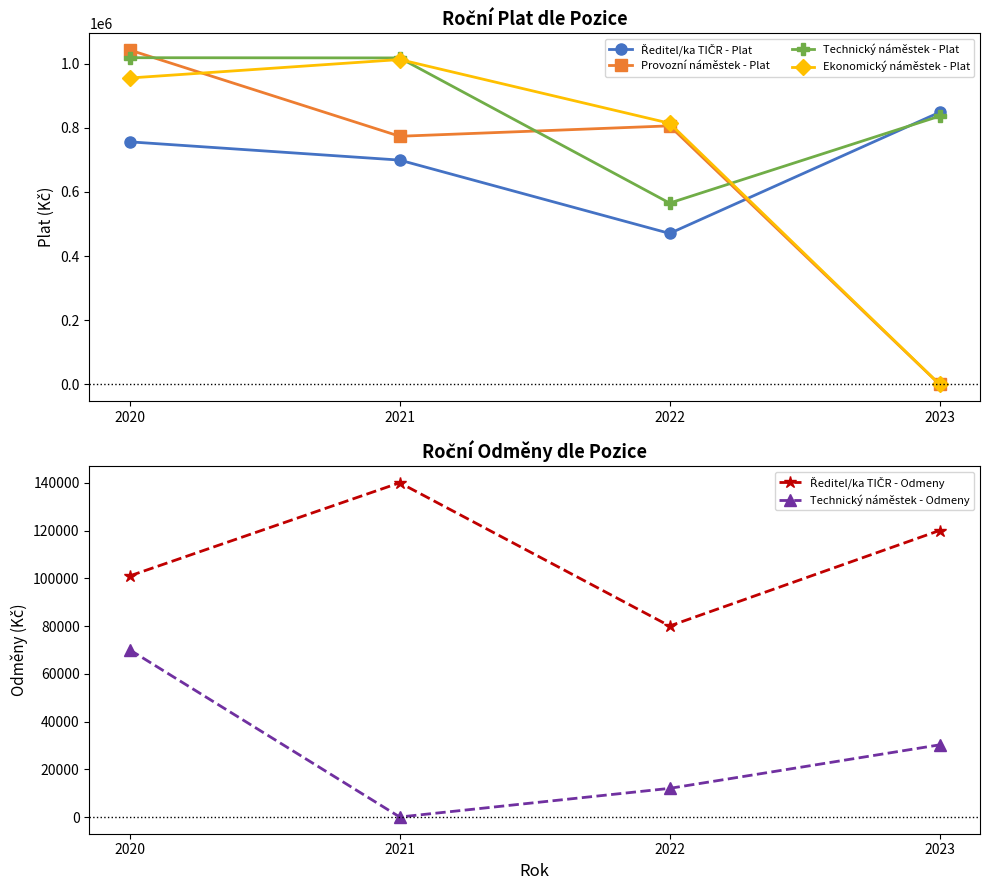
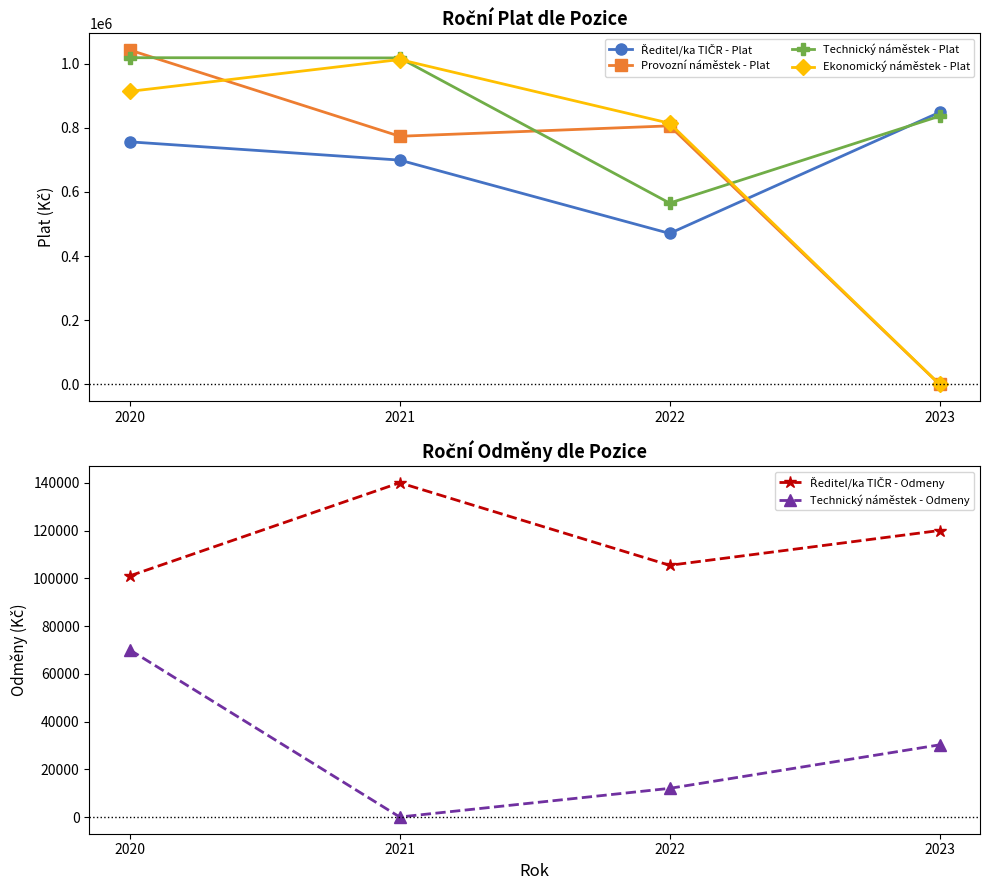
Roční Plat dle Pozice, Ekonomický náměstek - Plat, 2020: 960000 -> 910000
Roční Odměny dle Pozice, Ředitel/ka TIČR - Odmeny, 2022: 80000 -> 105000
